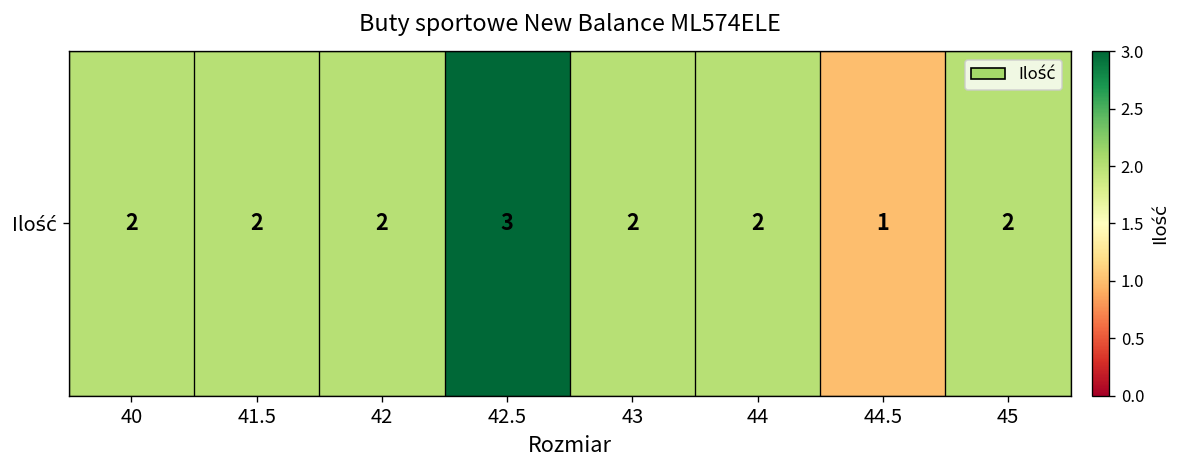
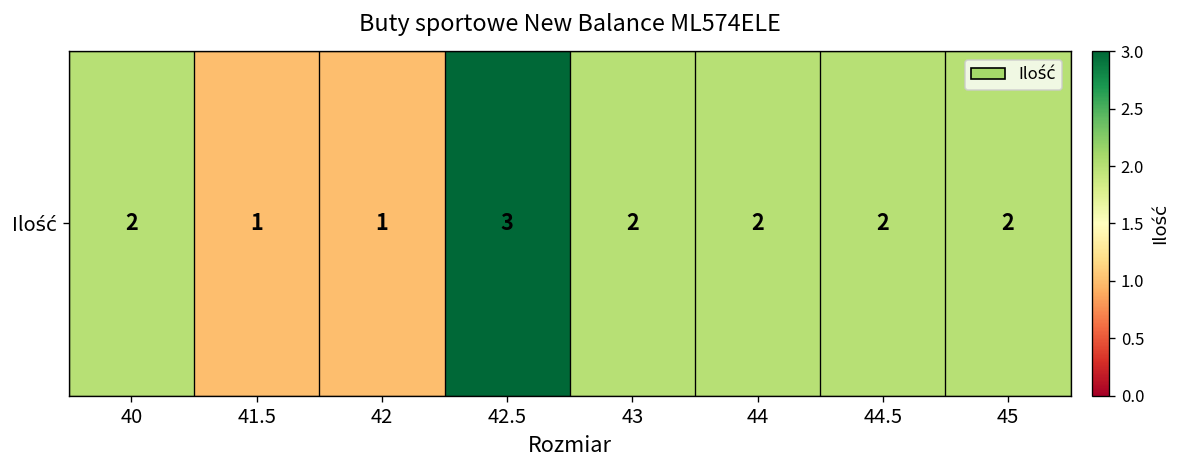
Ilość, 41.5: 2 -> 1
Ilość, 42: 2 -> 1
Ilość, 44.5: 1 -> 2
